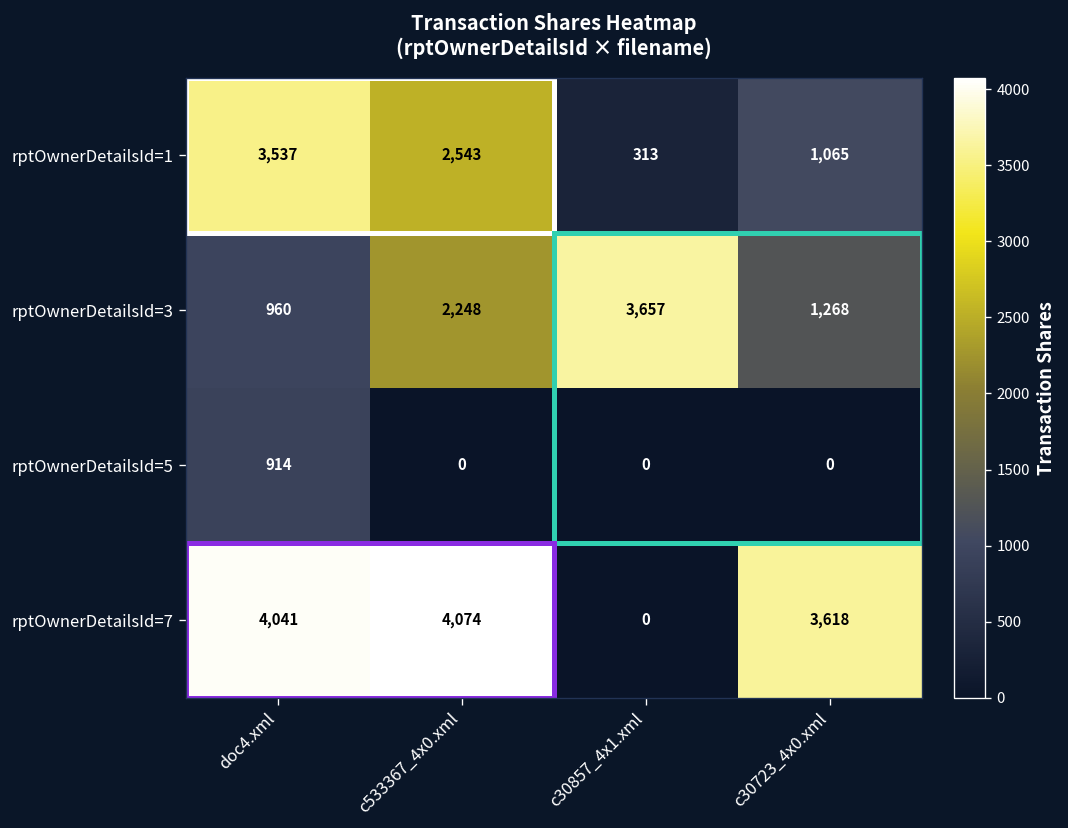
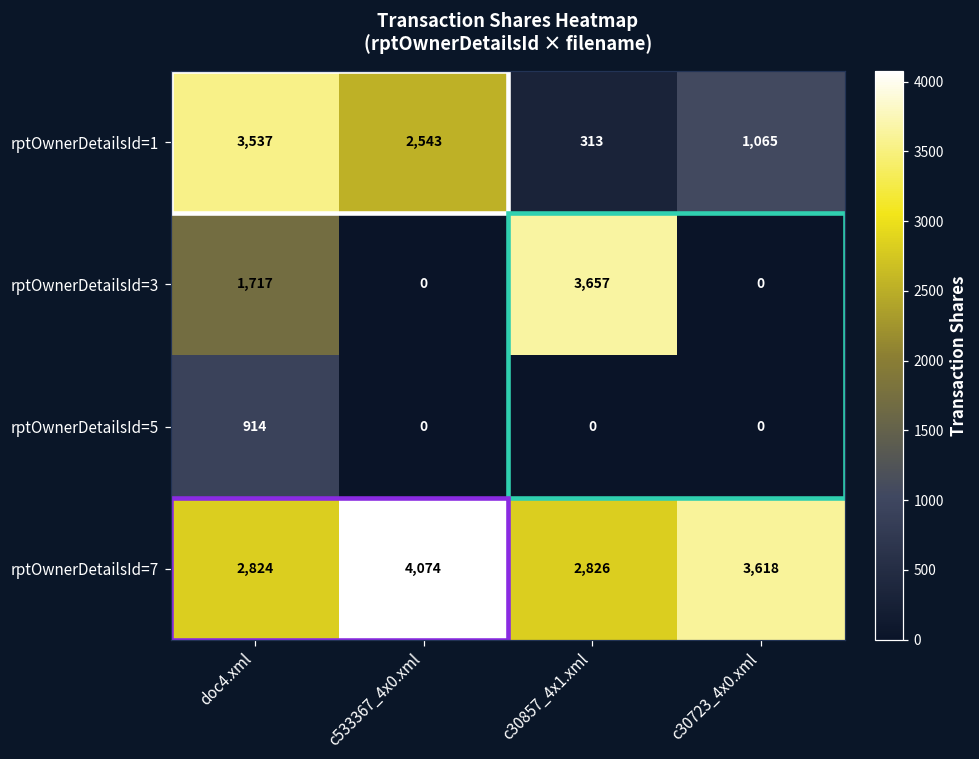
rptOwnerDetailsId=3, doc4.xml: 960 -> 1,717
rptOwnerDetailsId=3, c533367_4x0.xml: 2,248 -> 0
rptOwnerDetailsId=3, c30723_4x0.xml: 1,268 -> 0
rptOwnerDetailsId=7, doc4.xml: 4,041 -> 2,824
rptOwnerDetailsId=7, c30857_4x1.xml: 0 -> 2,826
